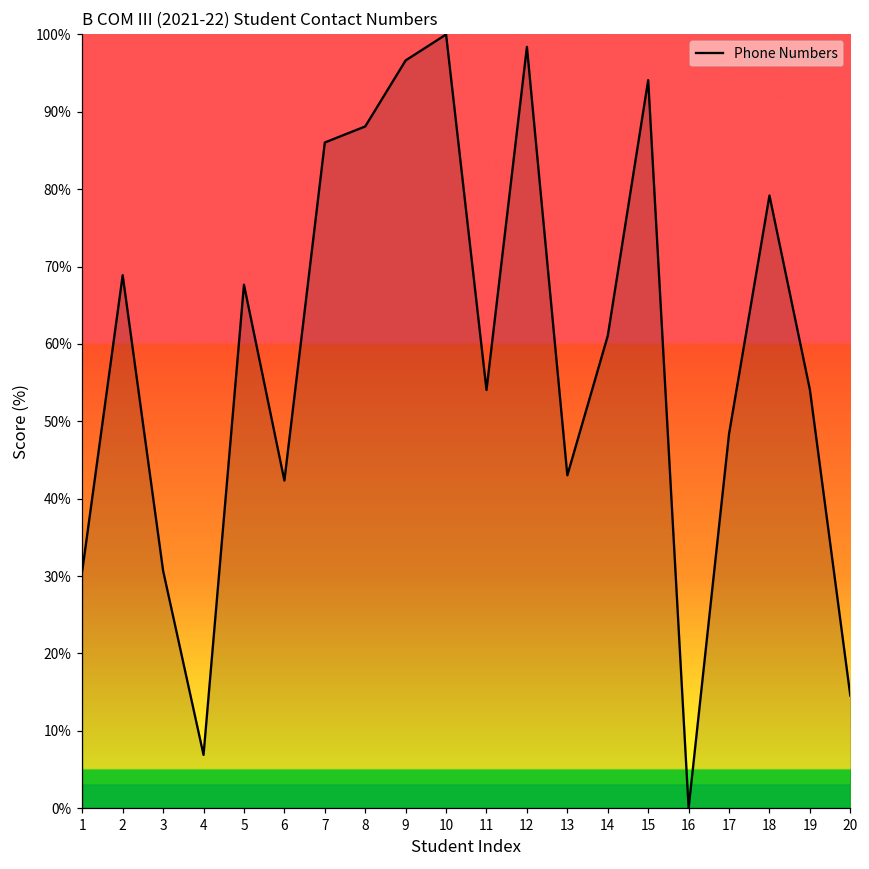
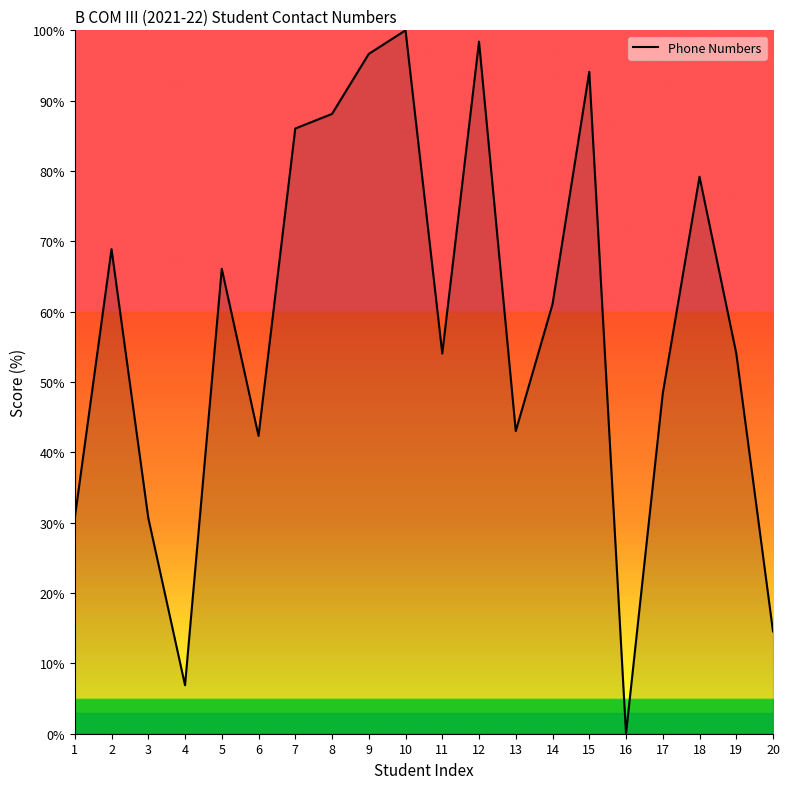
5: 68% -> 66%
